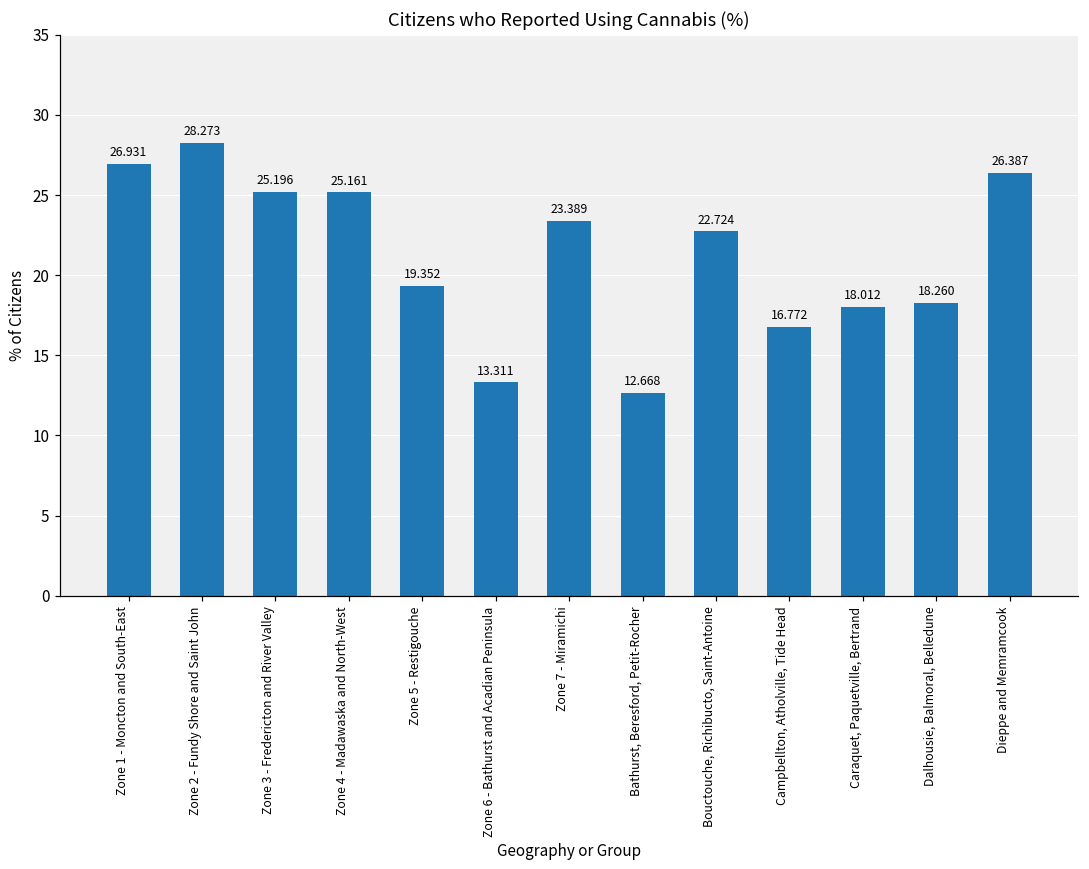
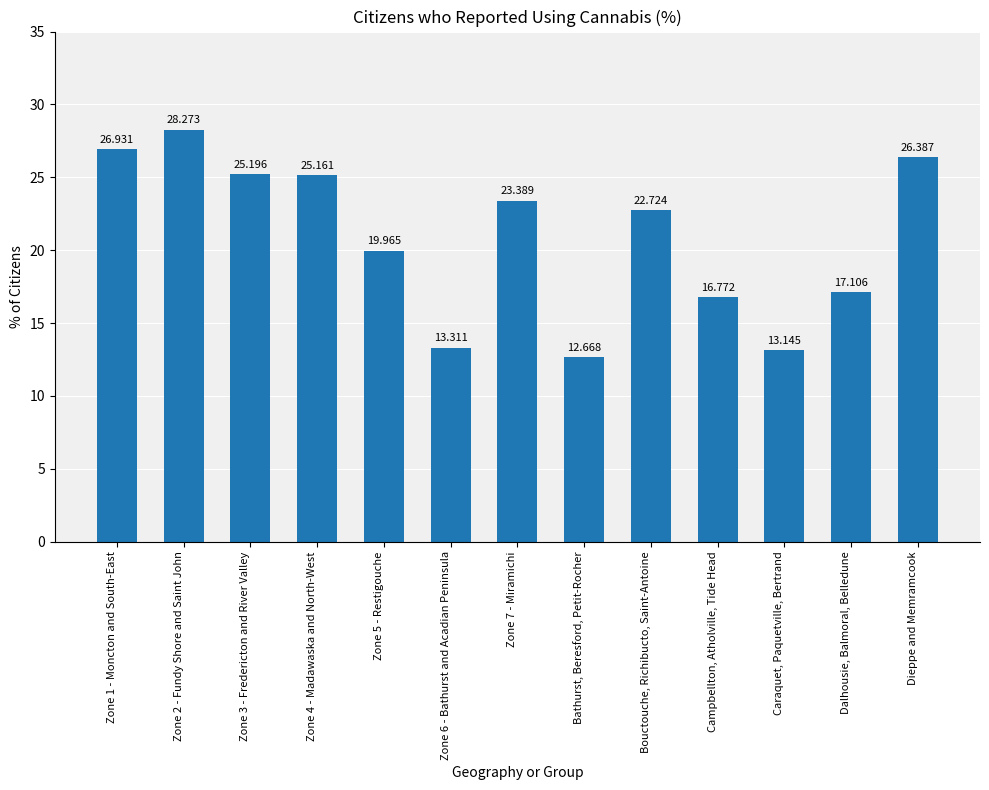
Zone 5 - Restigouche: 19.352 -> 19.965
Caraquet, Paquetville, Bertrand: 18.012 -> 13.145
Dalhousie, Balmoral, Belledune: 18.260 -> 17.106
